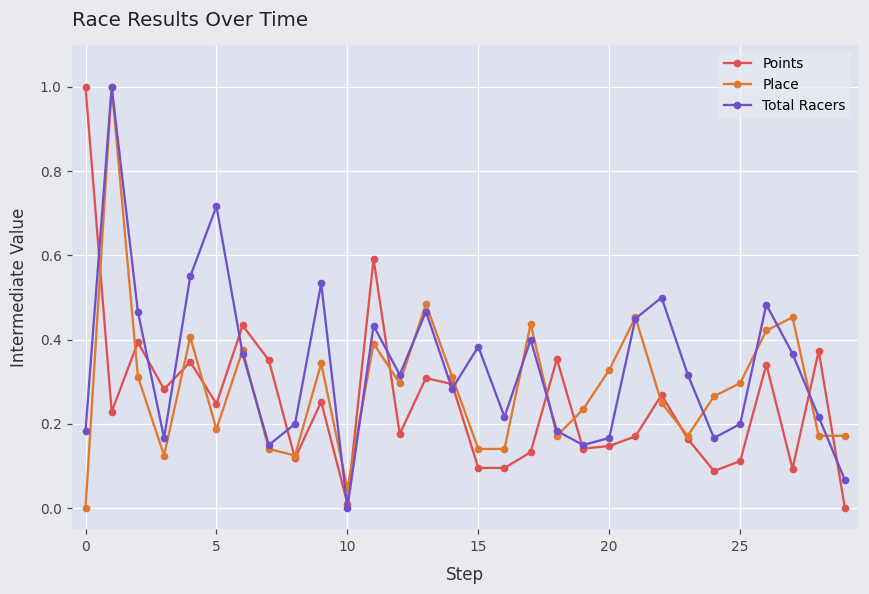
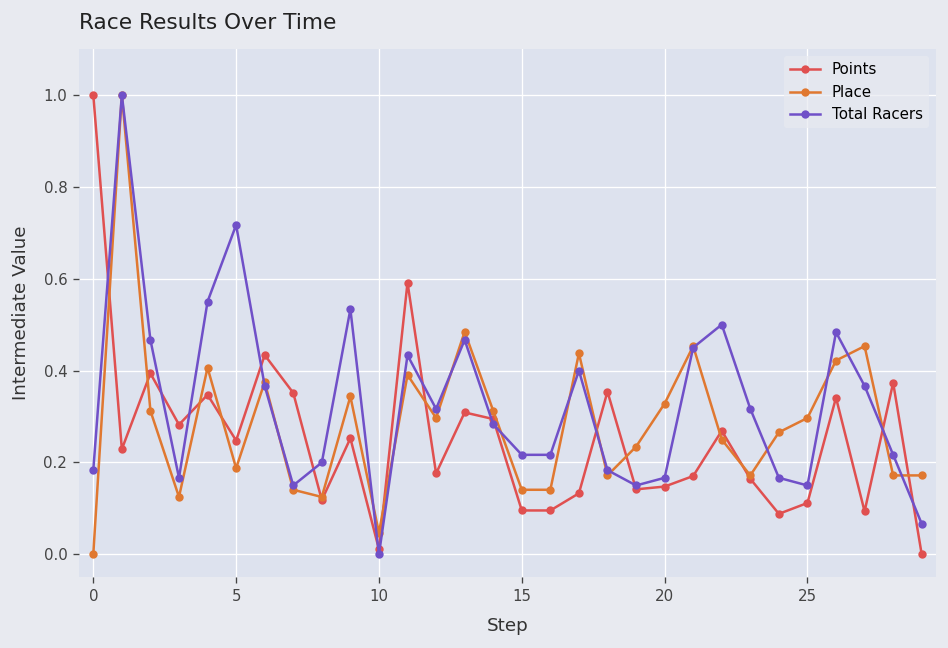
Total Racers, 15: 0.38 -> 0.22
Total Racers, 25: 0.20 -> 0.15
